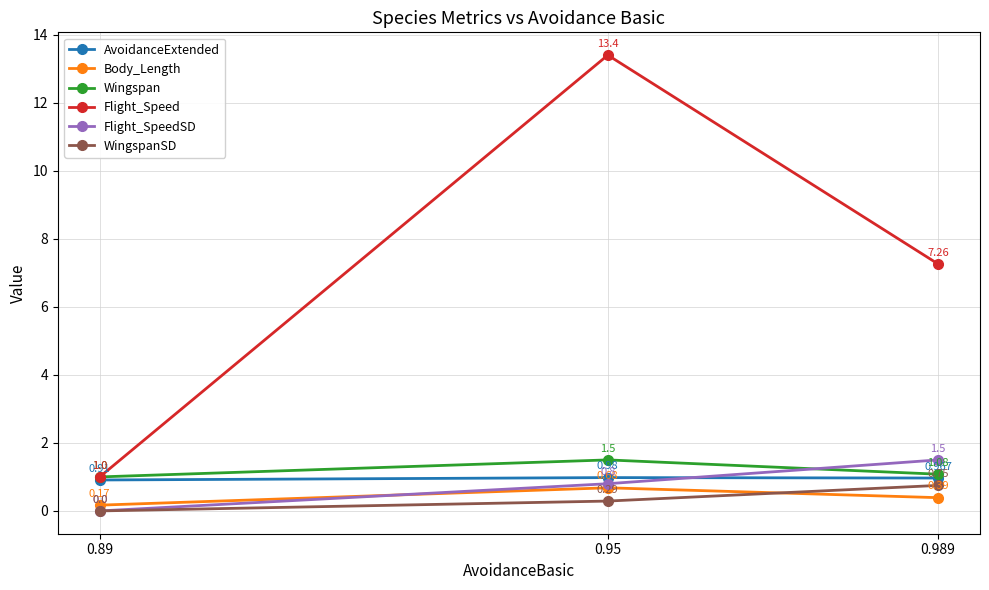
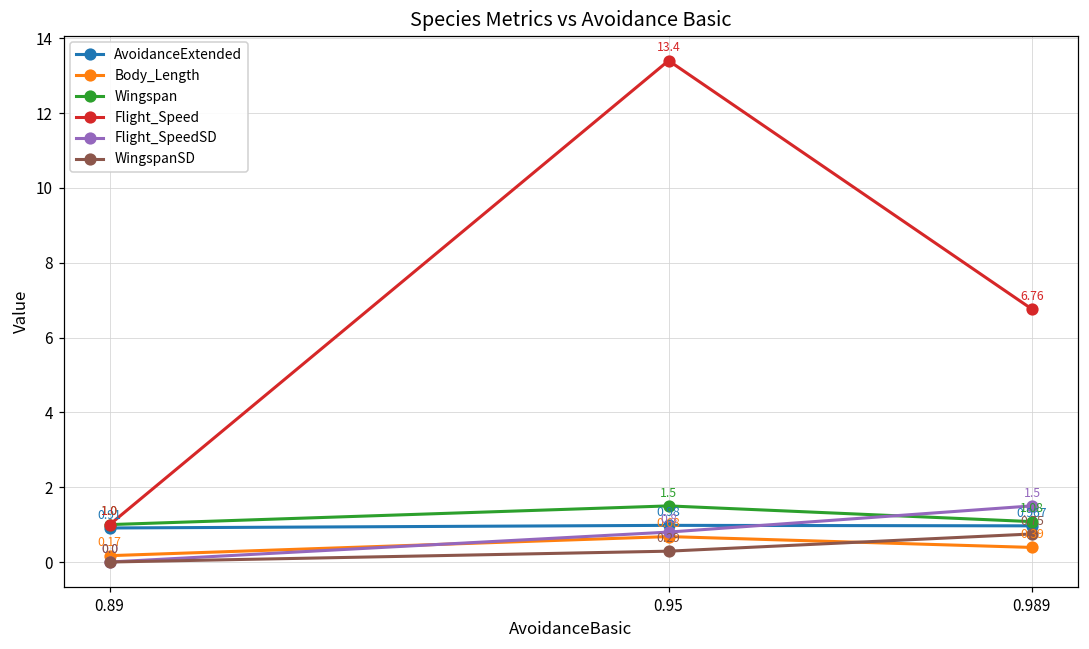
Flight_Speed, 0.989: 7.26 -> 6.76
